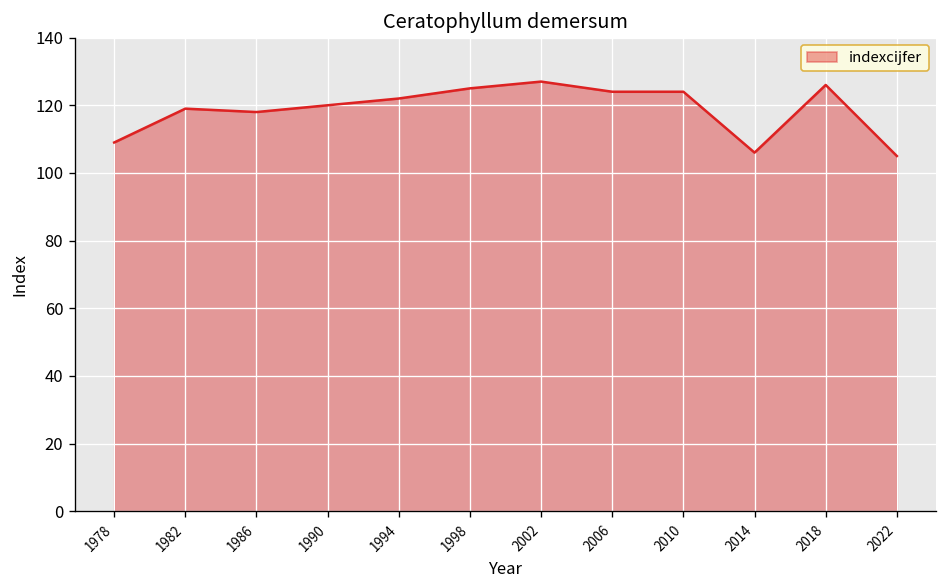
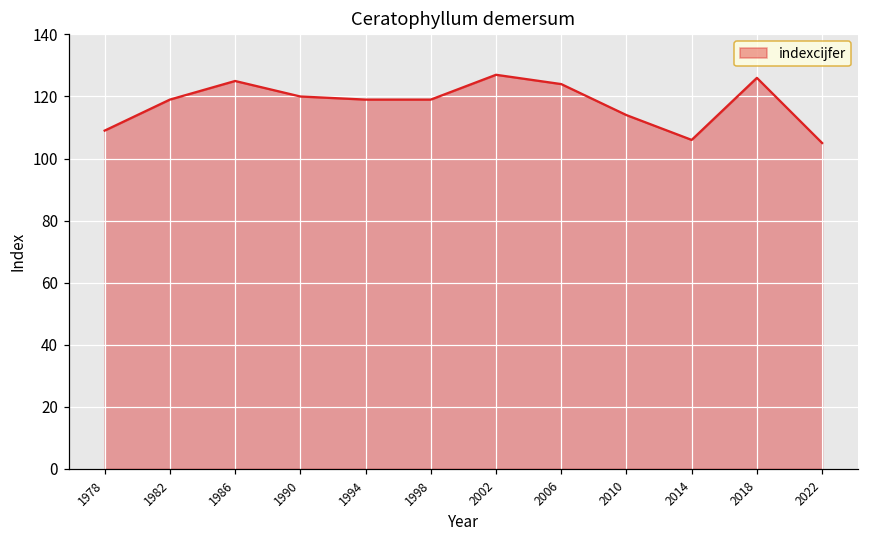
1986: 118 -> 125
1994: 122 -> 119
1998: 125 -> 119
2010: 124 -> 114
